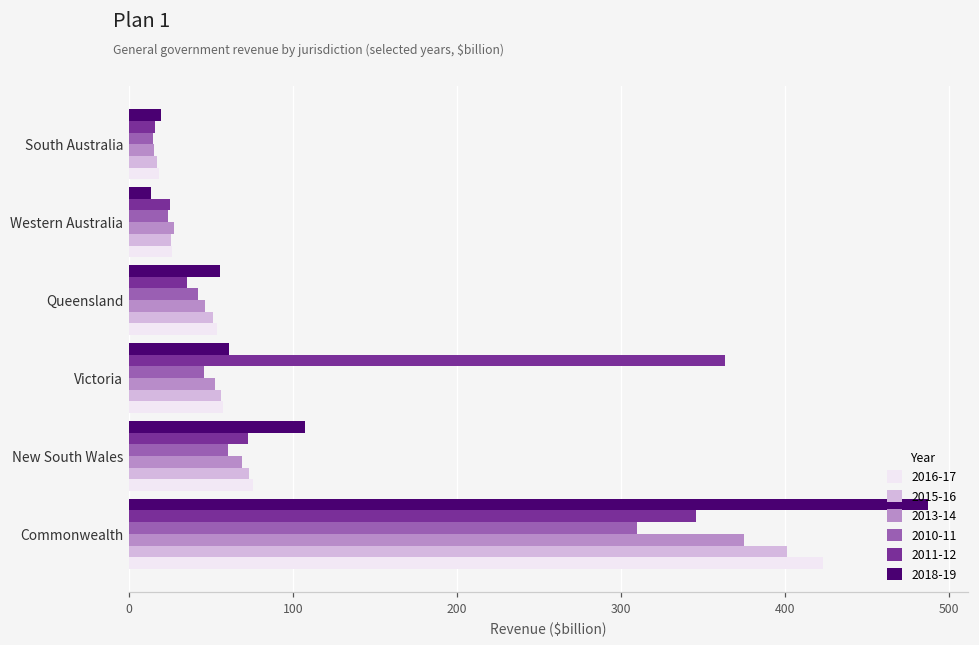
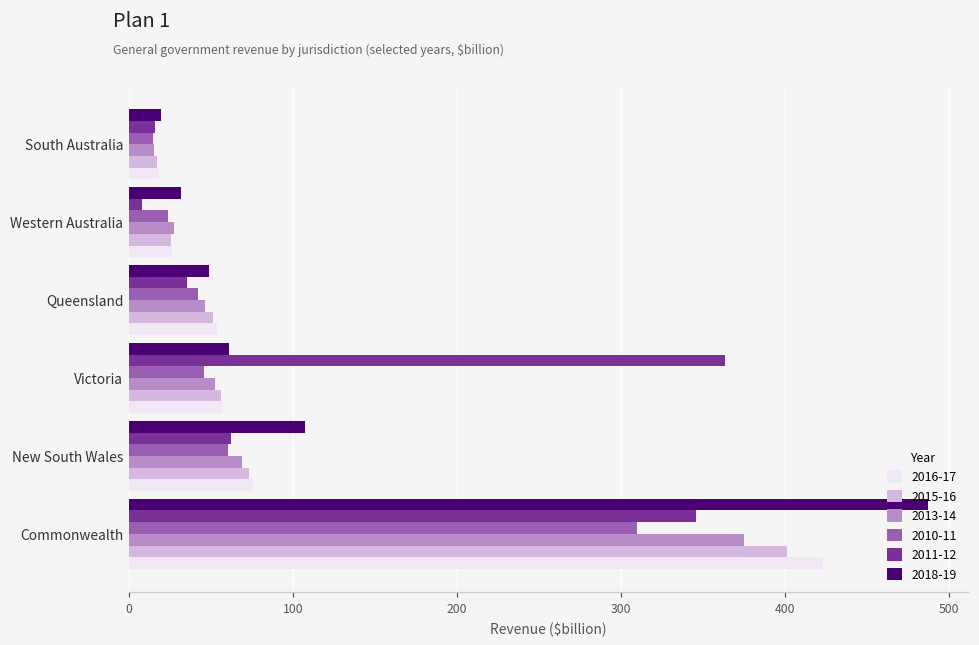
2018-19, Western Australia: 14 -> 32
2011-12, Western Australia: 25 -> 8
2018-19, Queensland: 56 -> 49
2011-12, New South Wales: 73 -> 62
